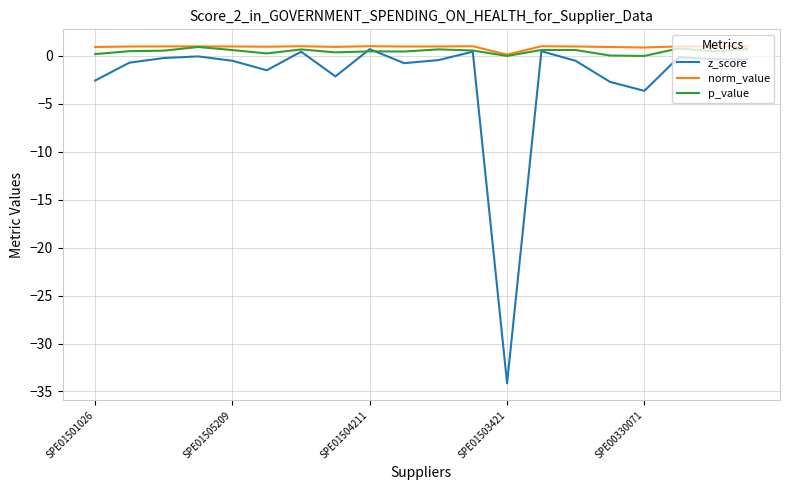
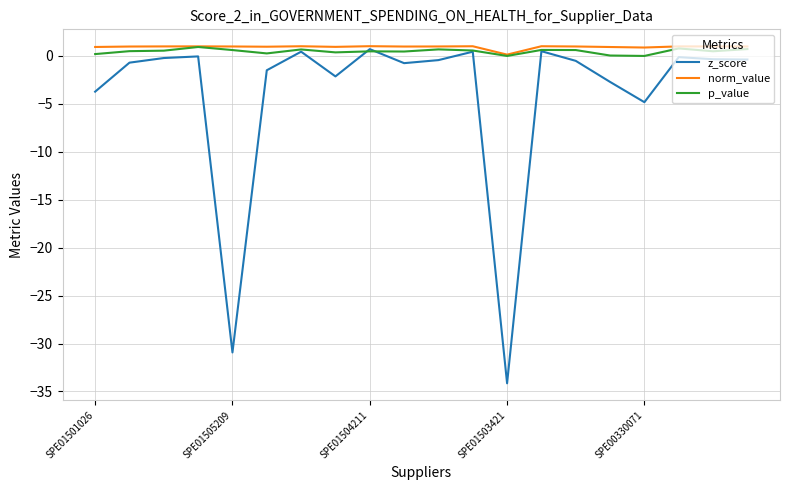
z_score, SPE01501026: -3 -> -4
z_score, SPE01505209: -1 -> -31
z_score, SPE00330071: -4 -> -5
